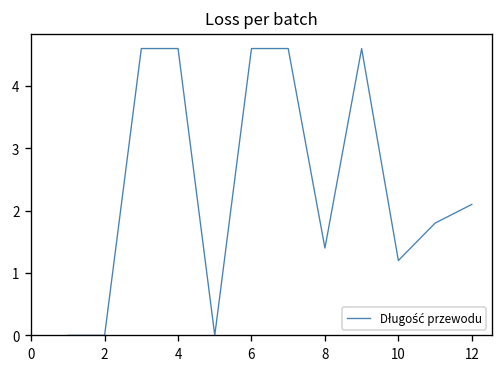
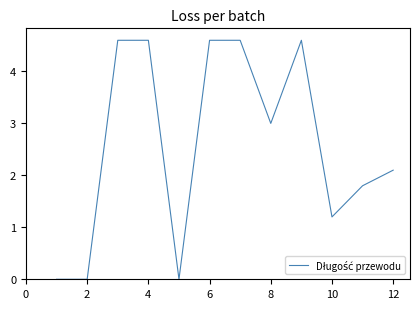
8: 1.4 -> 3.0
